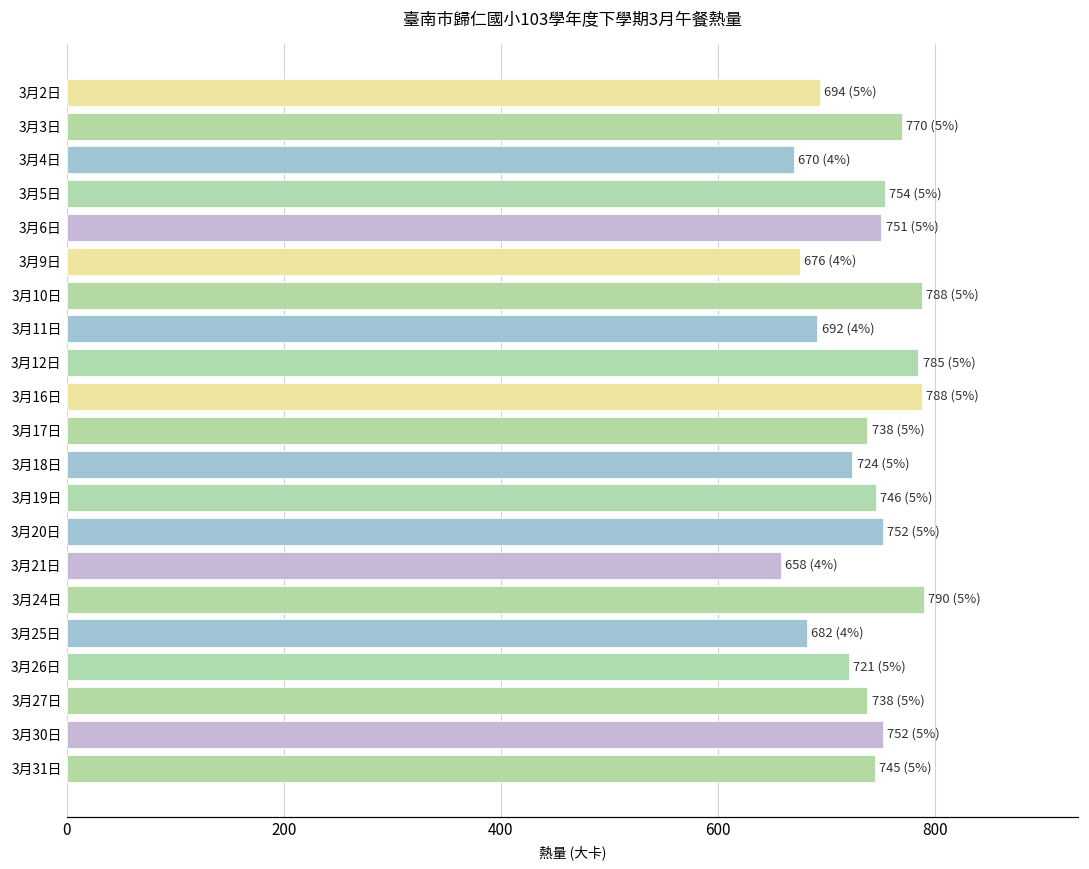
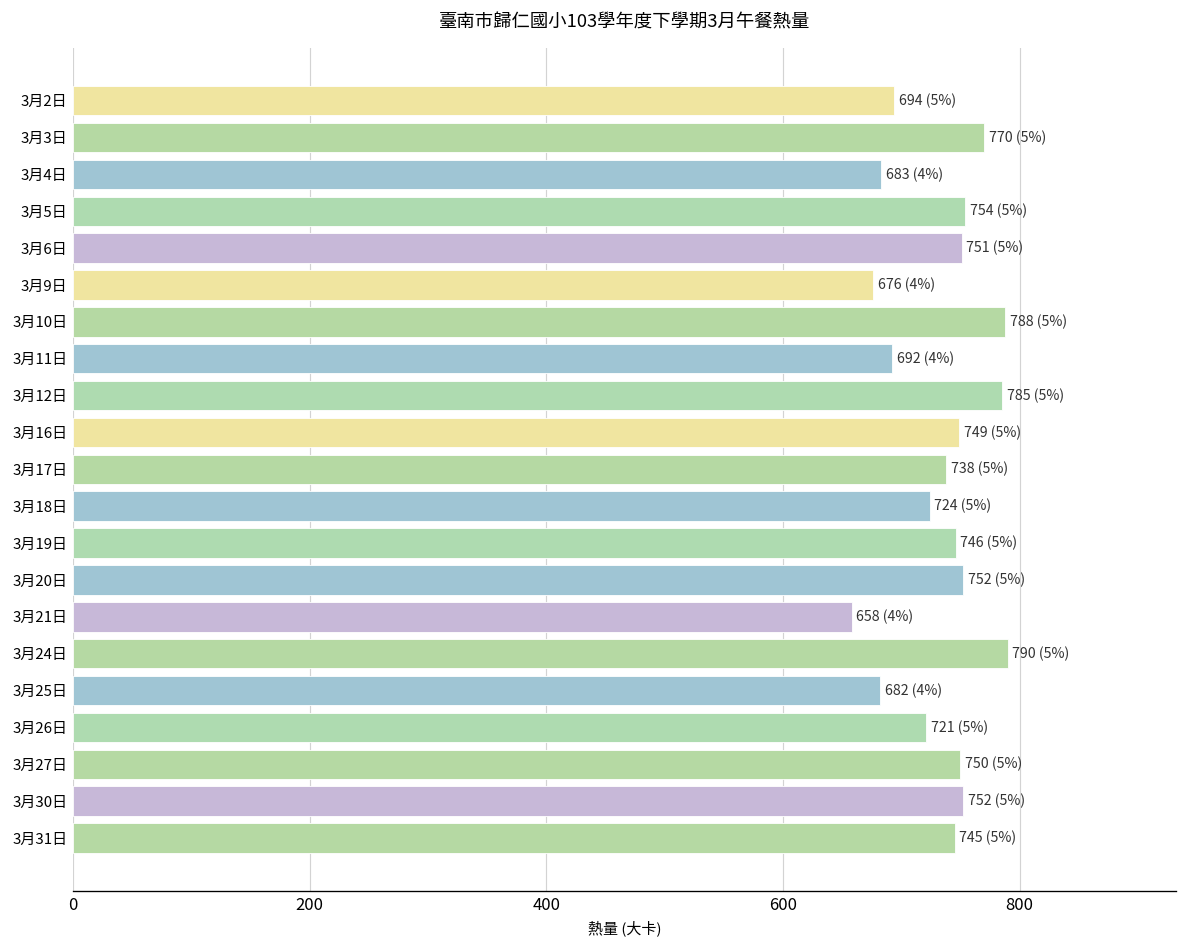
3月4日: 670 -> 683
3月16日: 788 -> 749
3月27日: 738 -> 750
